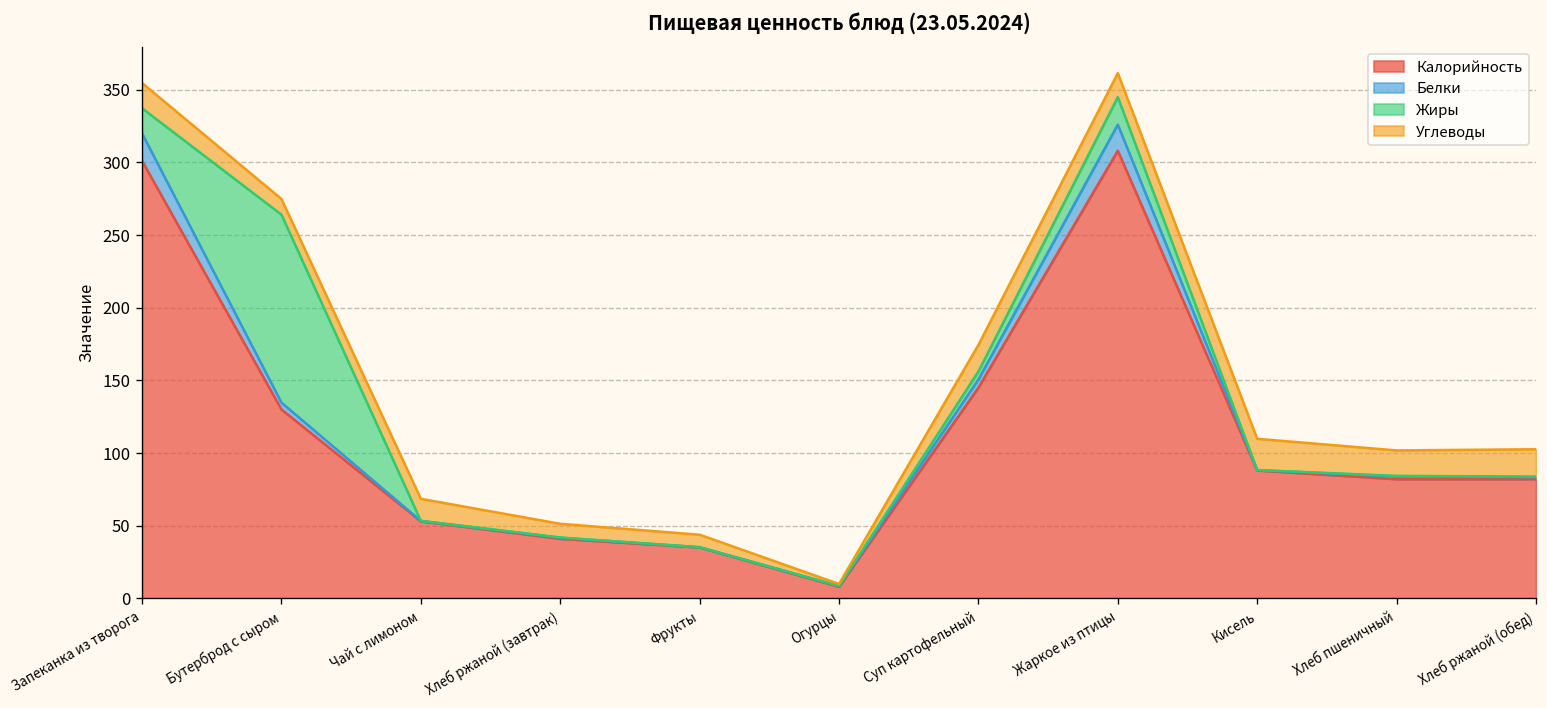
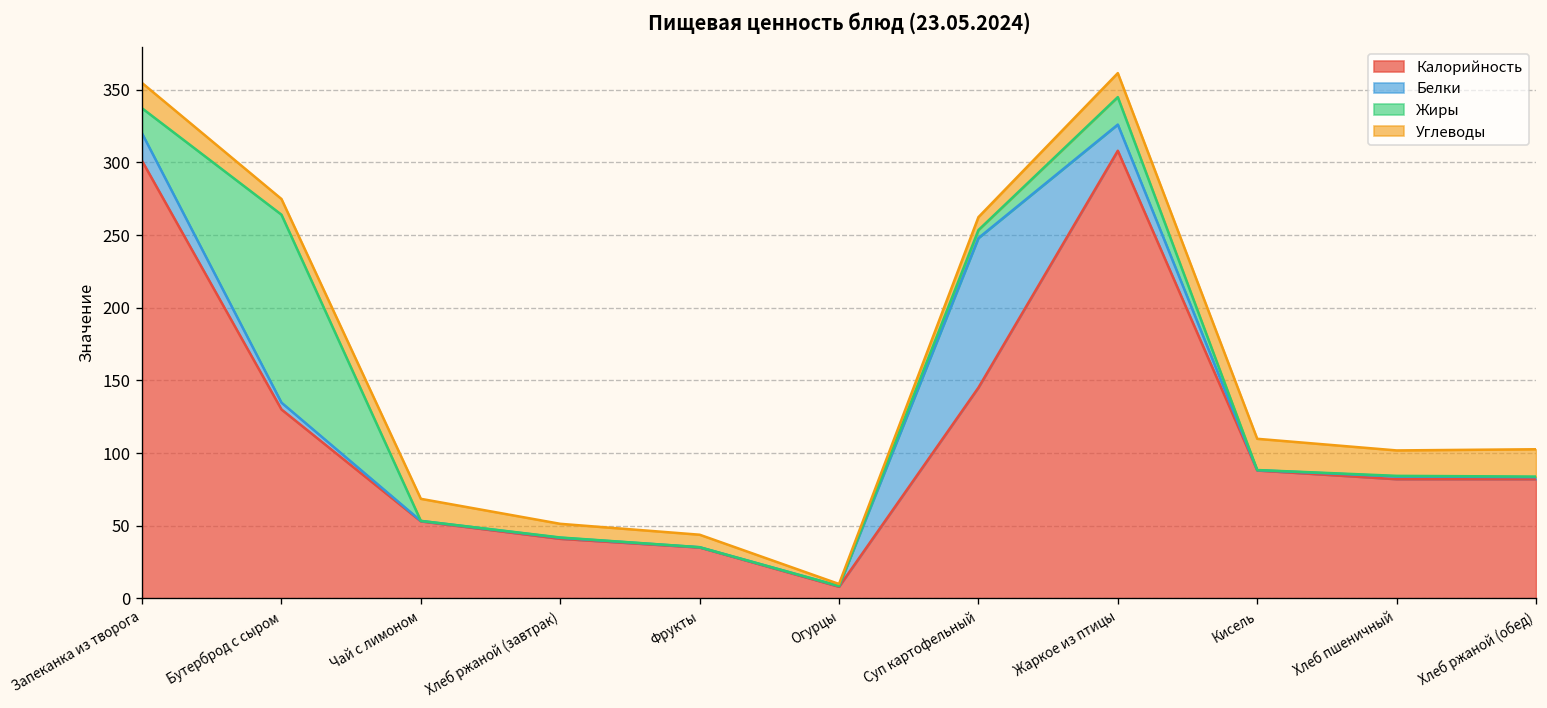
Белки, Суп картофельный: 6 -> 103
Углеводы, Суп картофельный: 18 -> 9
